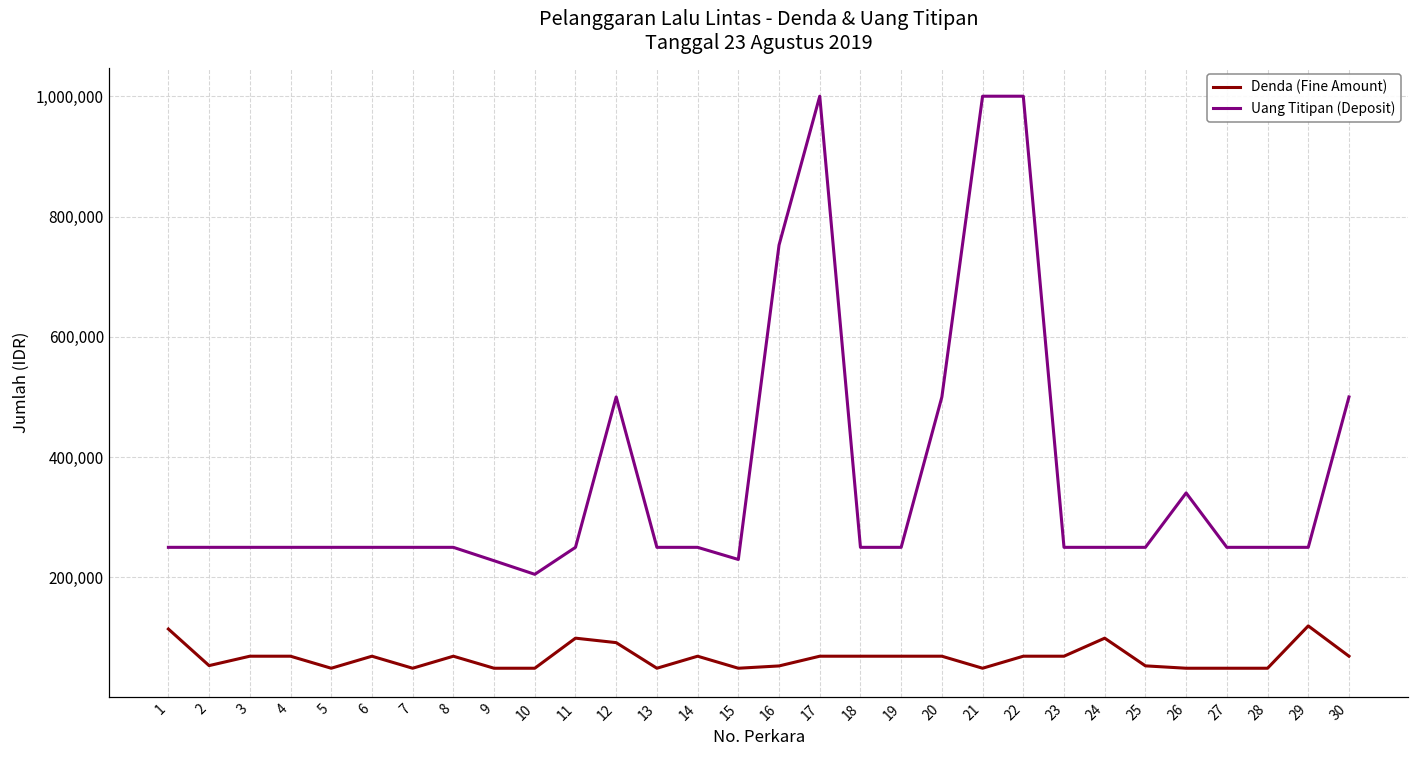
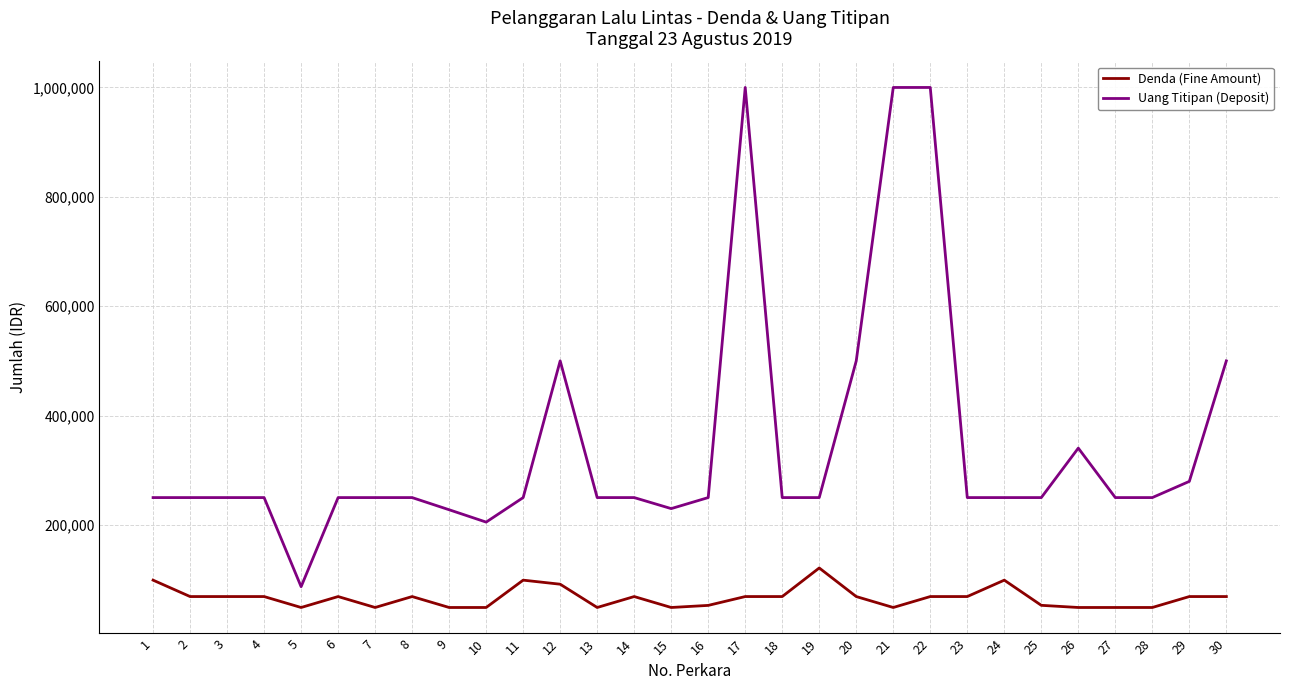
Denda (Fine Amount), 1: 110,000 -> 100,000
Denda (Fine Amount), 2: 50,000 -> 70,000
Uang Titipan (Deposit), 5: 250,000 -> 90,000
Uang Titipan (Deposit), 16: 750,000 -> 250,000
Denda (Fine Amount), 19: 70,000 -> 120,000
Denda (Fine Amount), 29: 120,000 -> 70,000
Uang Titipan (Deposit), 29: 250,000 -> 280,000
